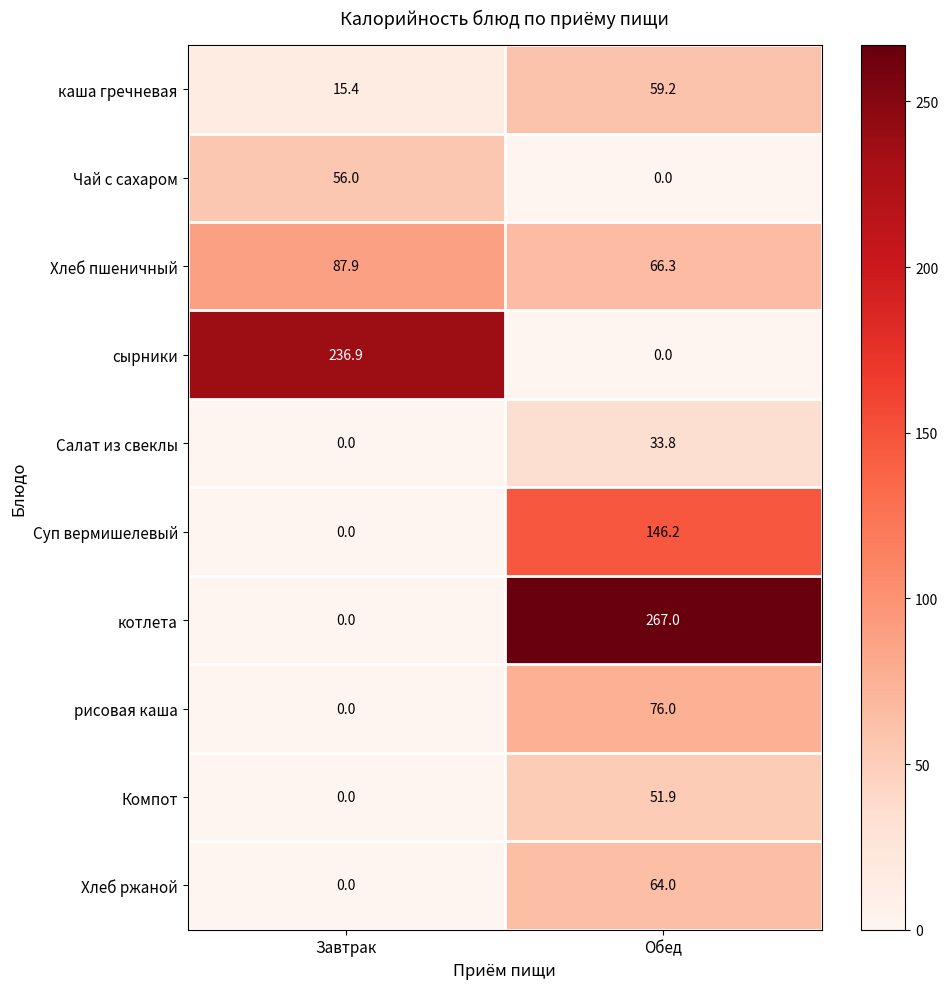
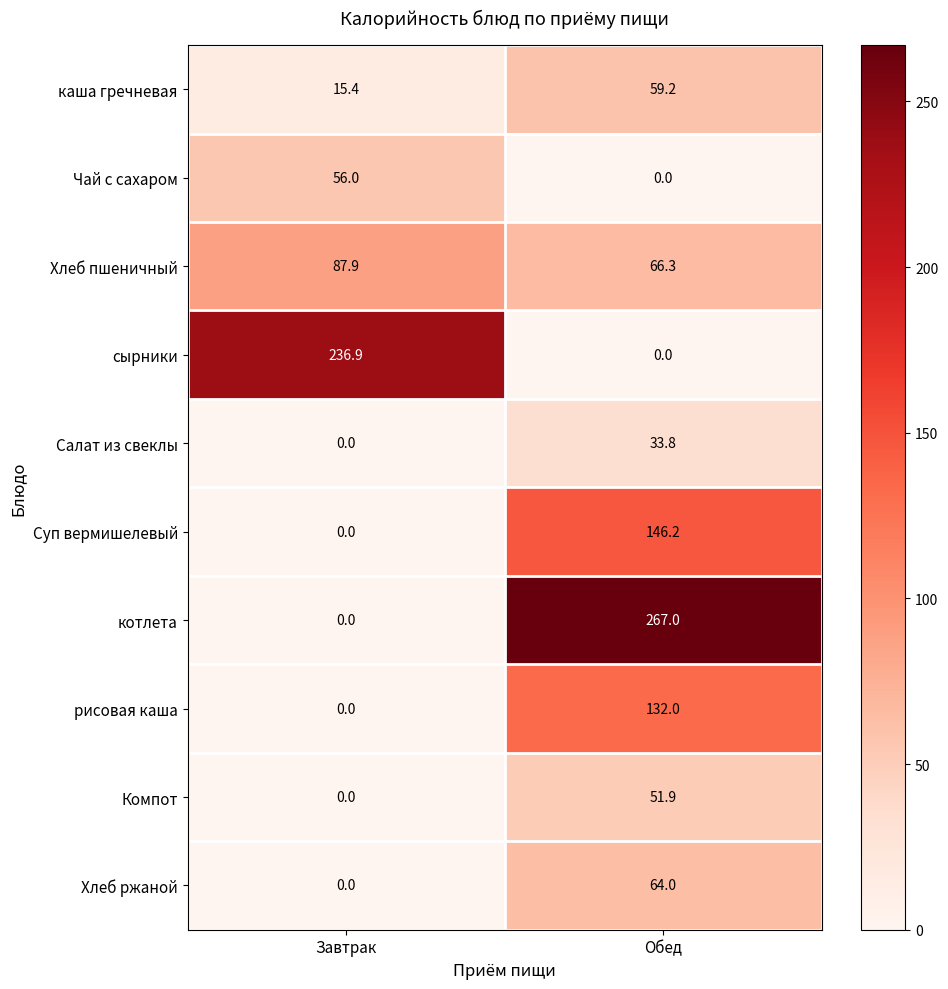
рисовая каша, Обед: 76.0 -> 132.0
